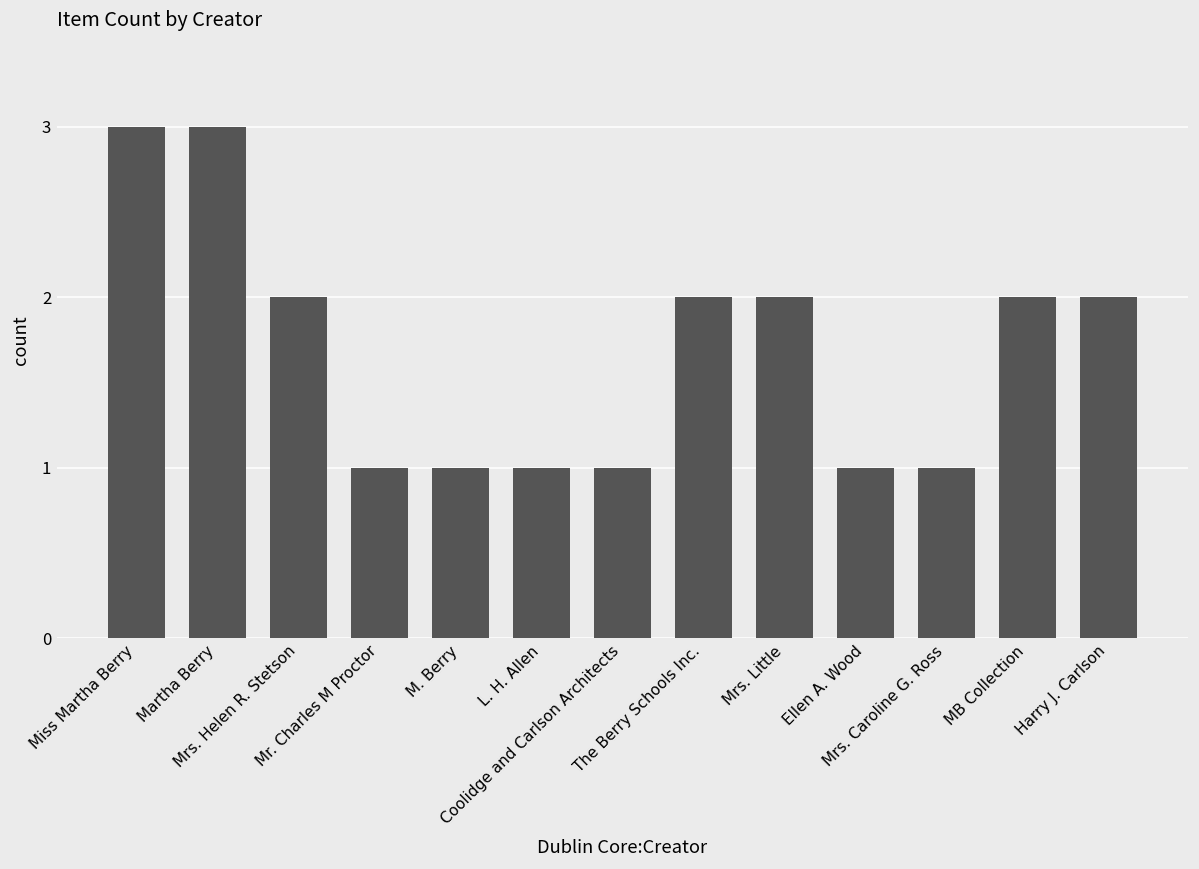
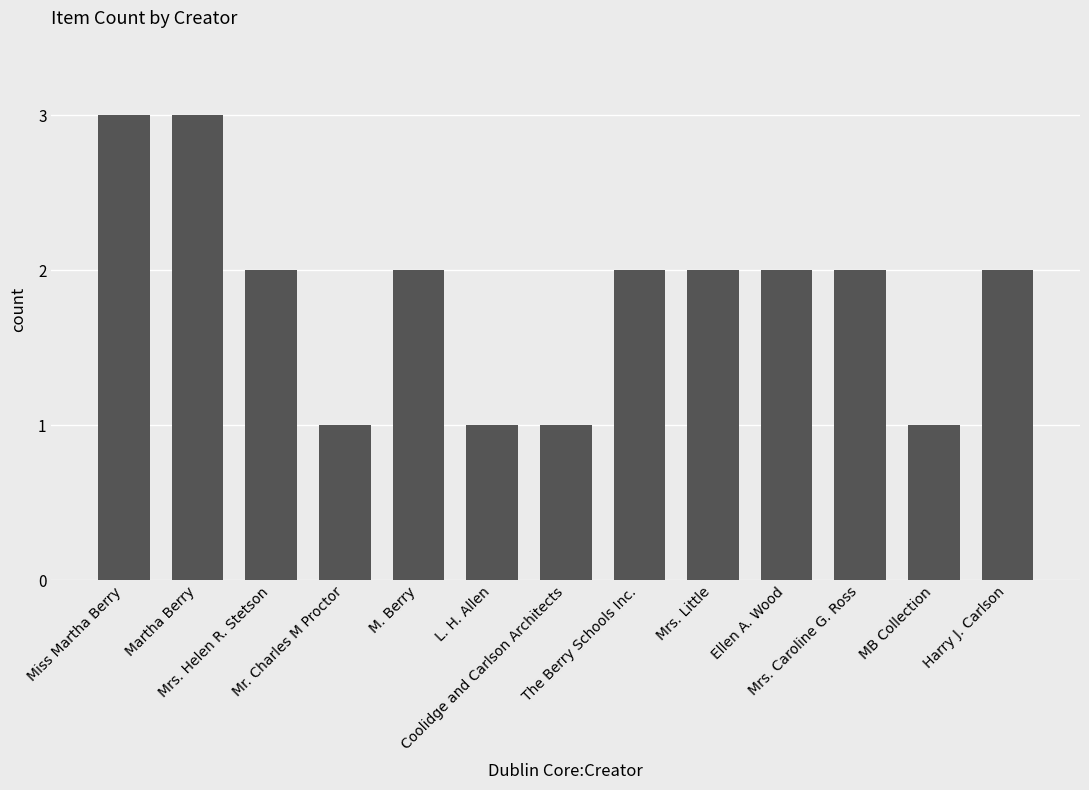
M. Berry: 1 -> 2
Ellen A. Wood: 1 -> 2
Mrs. Caroline G. Ross: 1 -> 2
MB Collection: 2 -> 1
